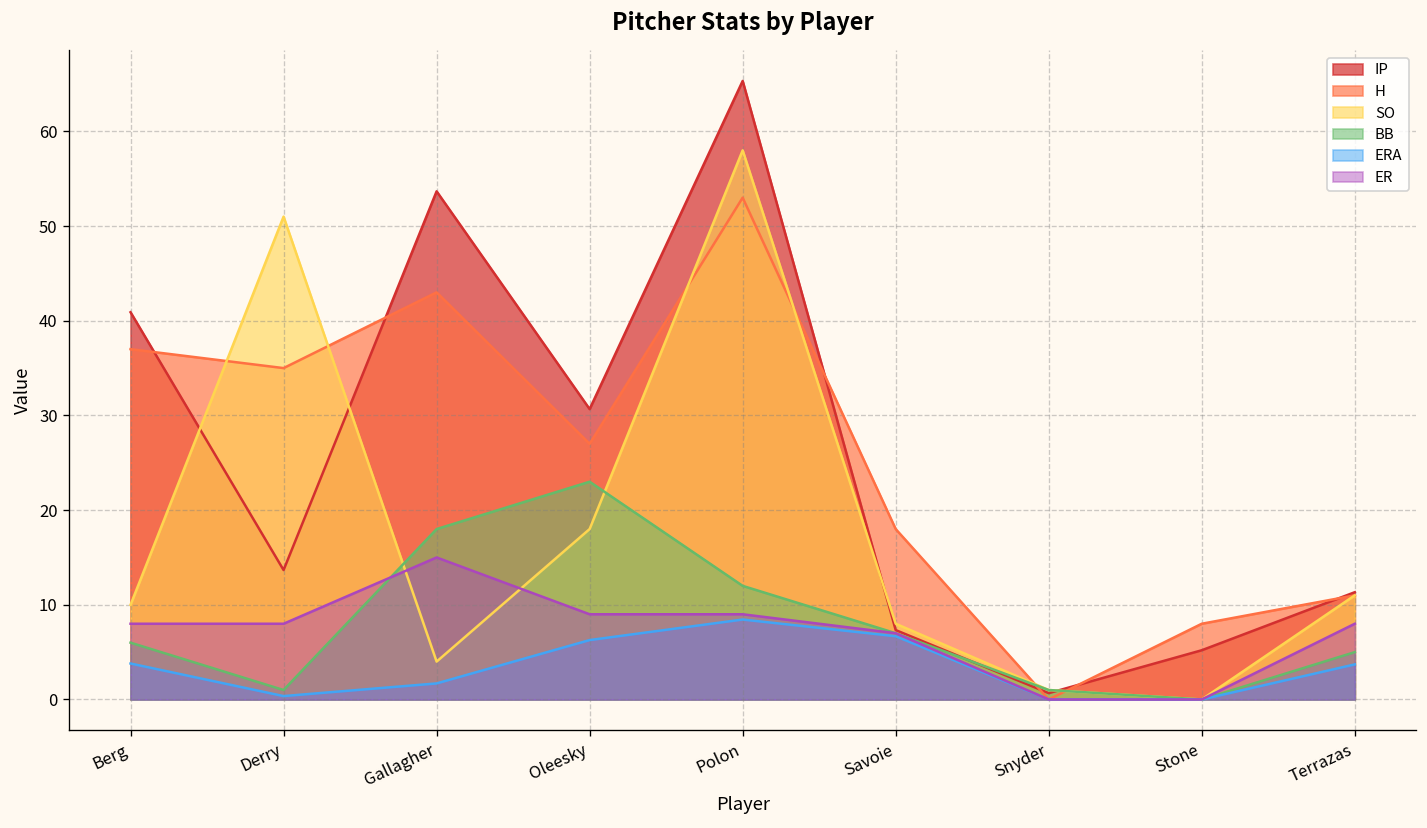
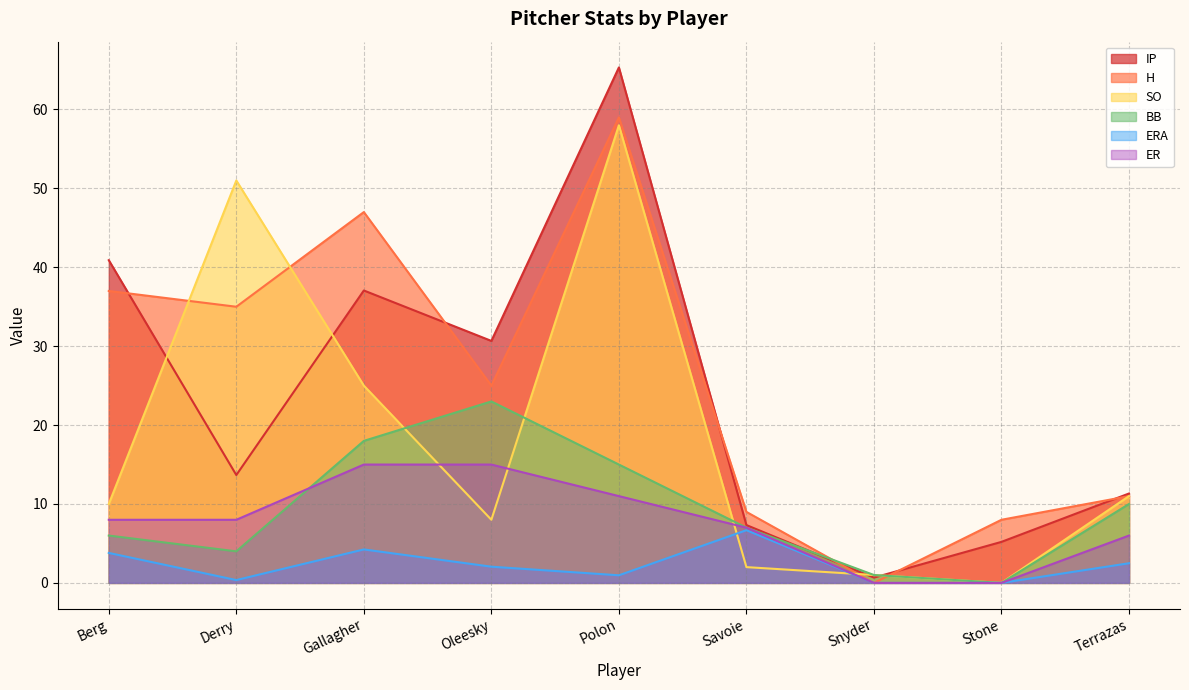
BB, Derry: 1 -> 4
IP, Gallagher: 54 -> 37
H, Gallagher: 43 -> 47
SO, Gallagher: 4 -> 25
ERA, Gallagher: 2 -> 4
H, Oleesky: 27 -> 25
SO, Oleesky: 18 -> 8
ERA, Oleesky: 6 -> 2
ER, Oleesky: 9 -> 15
H, Polon: 53 -> 59
BB, Polon: 12 -> 15
ERA, Polon: 8 -> 1
ER, Polon: 9 -> 11
H, Savoie: 18 -> 9
SO, Savoie: 8 -> 2
BB, Terrazas: 5 -> 10
ERA, Terrazas: 4 -> 2
ER, Terrazas: 8 -> 6
